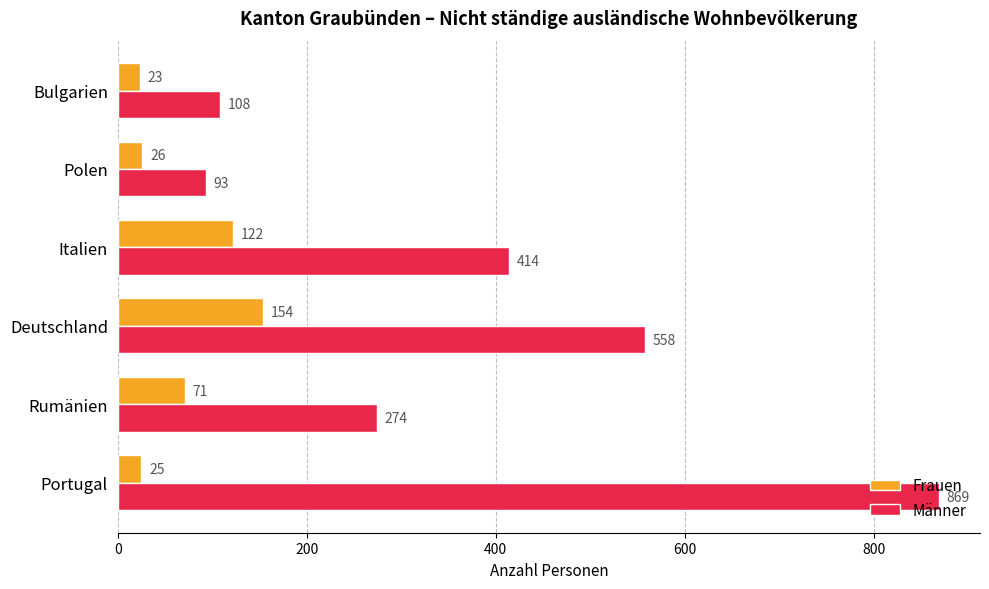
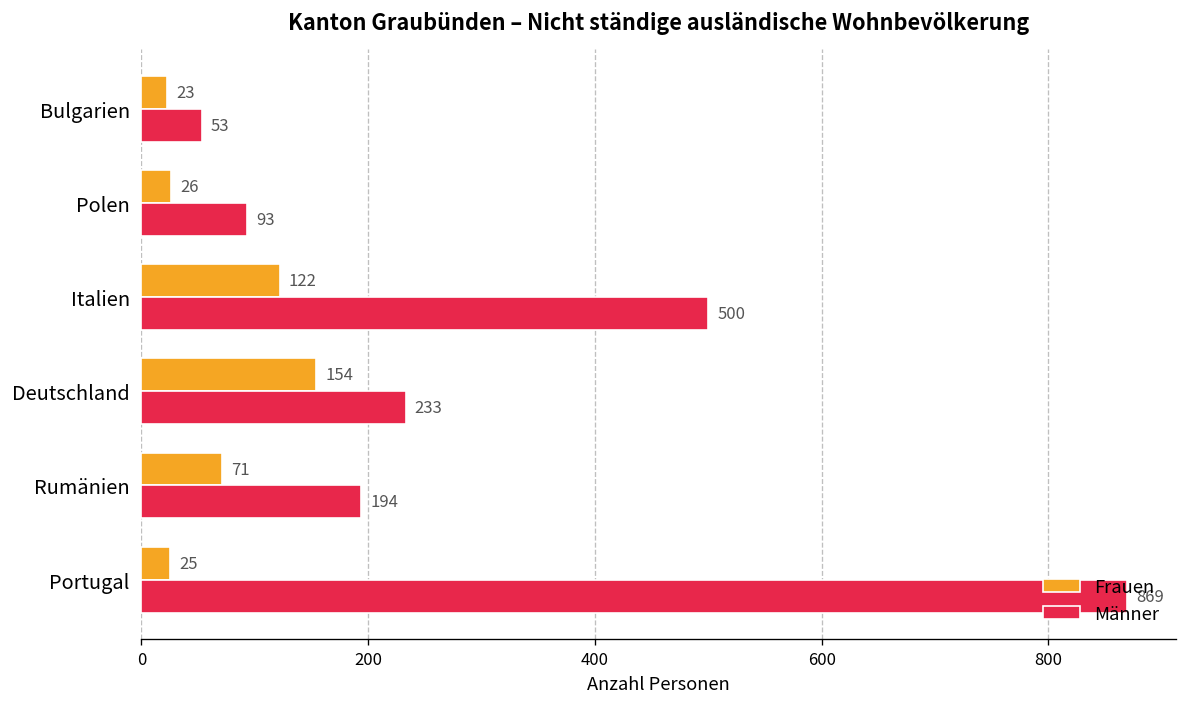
Männer, Bulgarien: 108 -> 53
Männer, Italien: 414 -> 500
Männer, Deutschland: 558 -> 233
Männer, Rumänien: 274 -> 194
